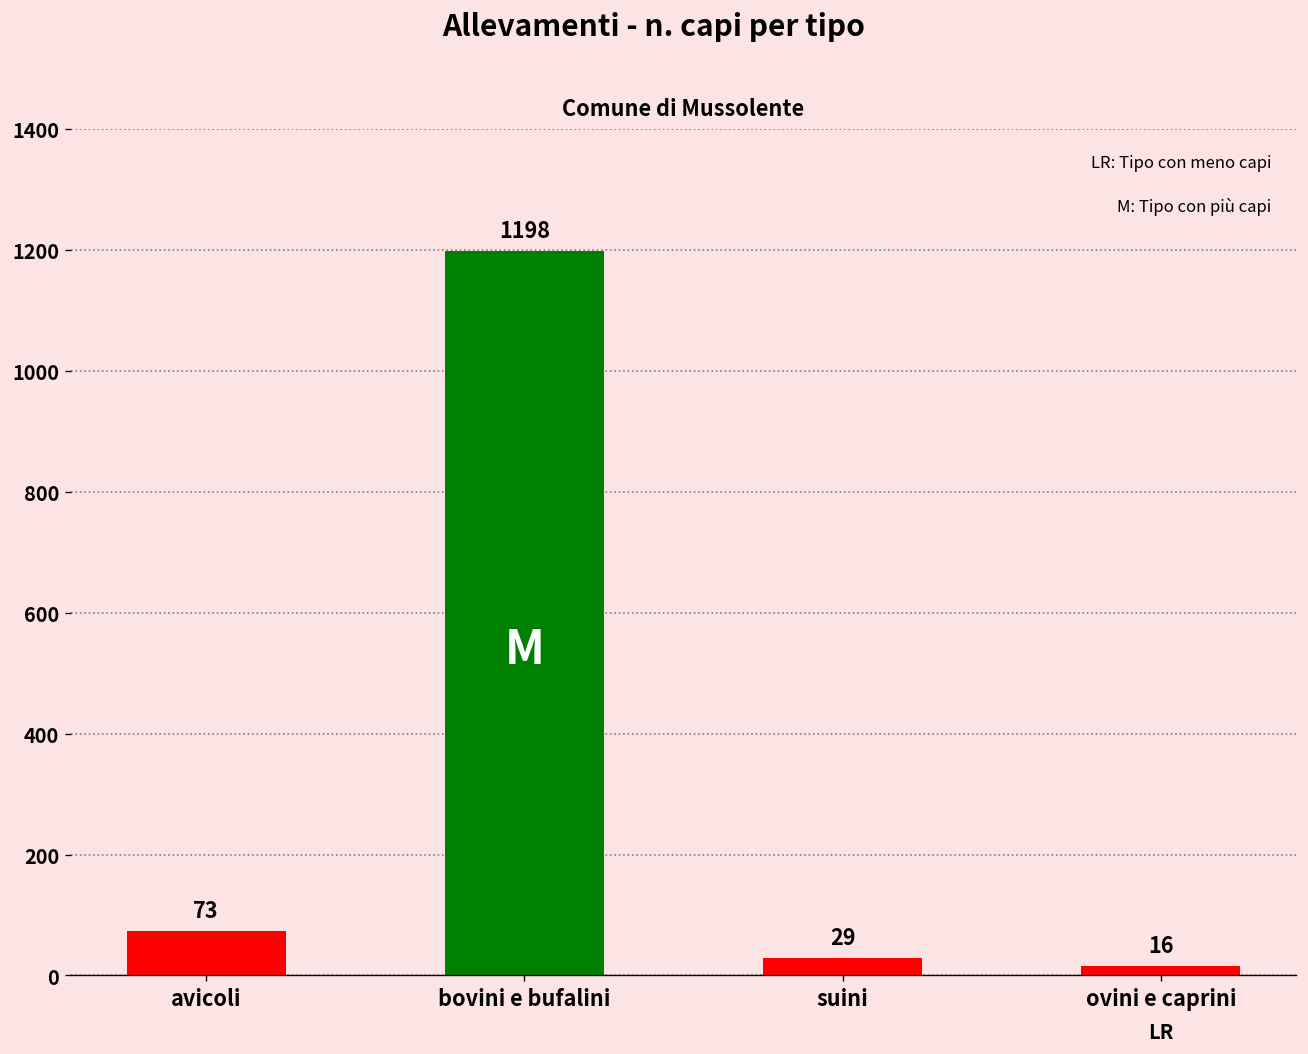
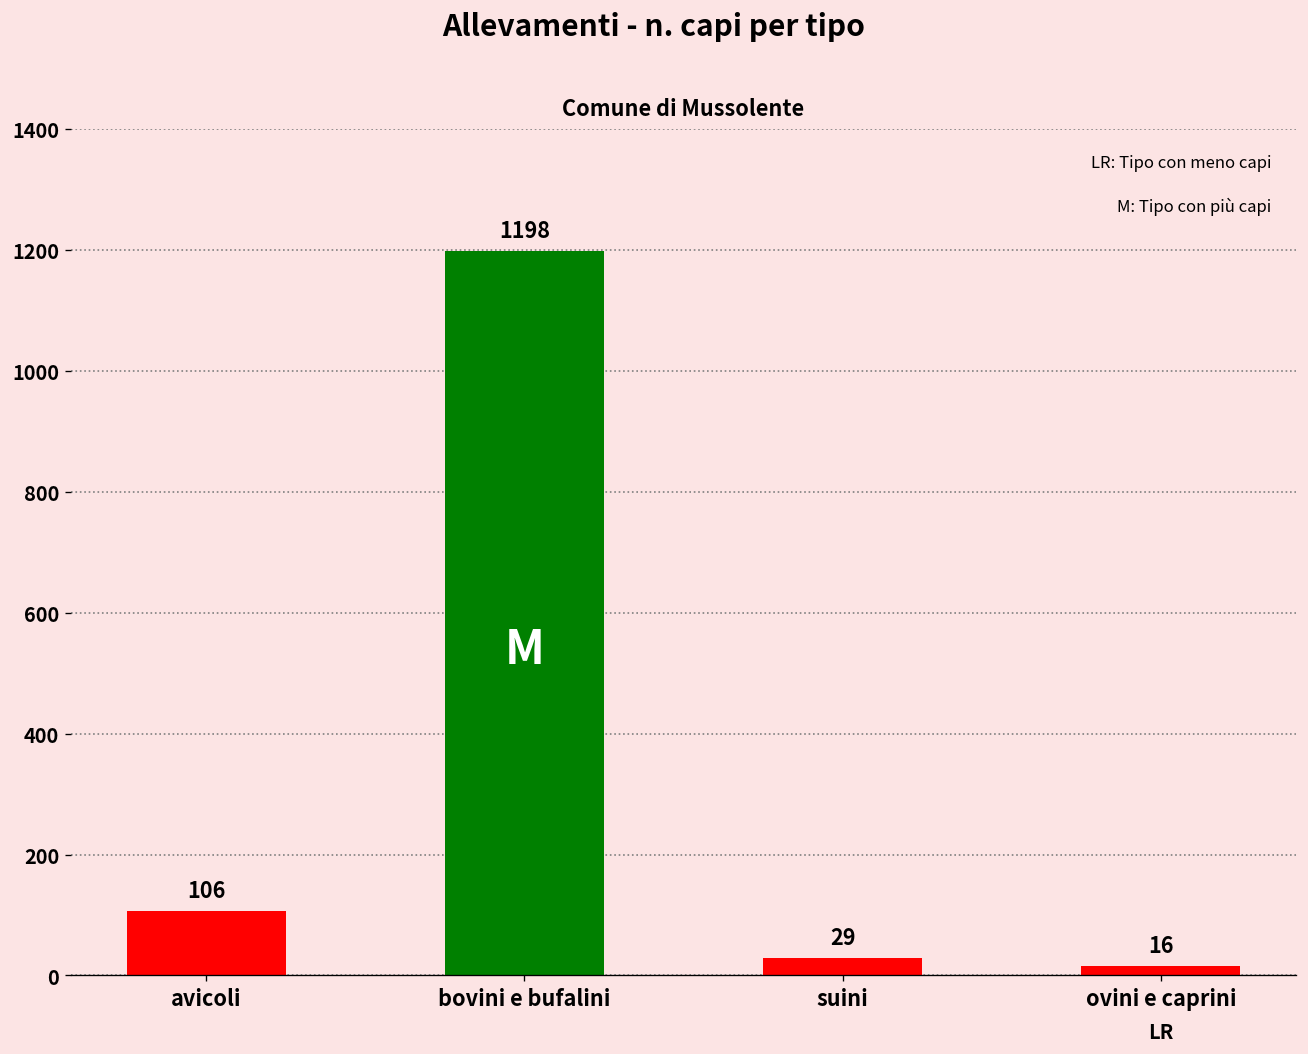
avicoli: 73 -> 106
